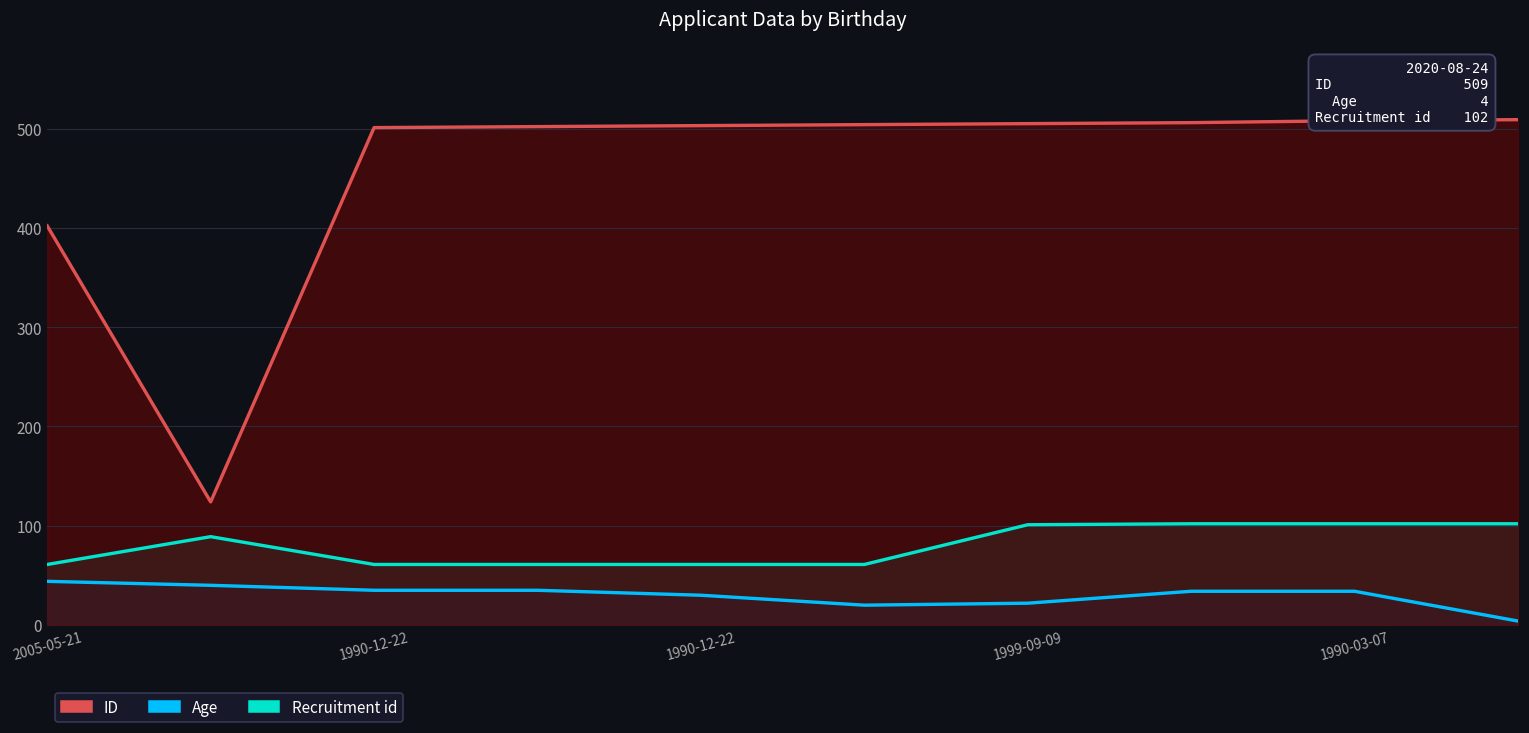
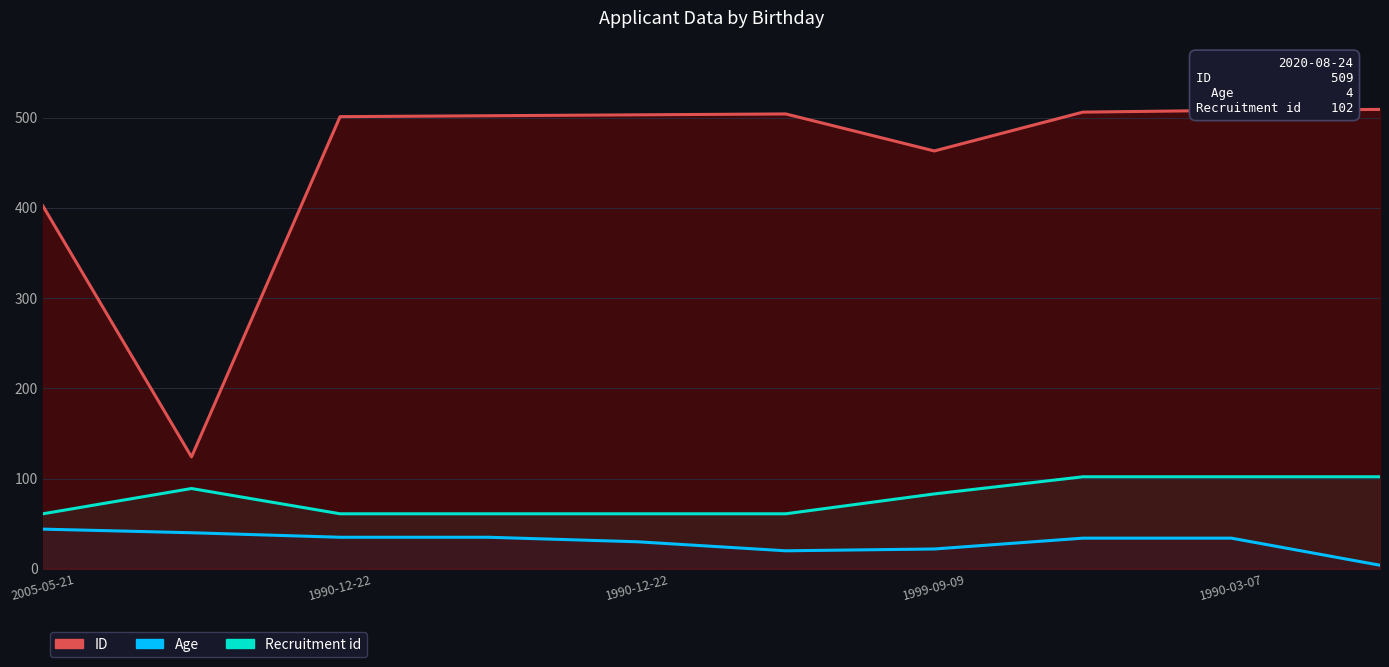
Recruitment id, 1999-09-09: 100 -> 80
ID, 1999-09-09: 510 -> 460
